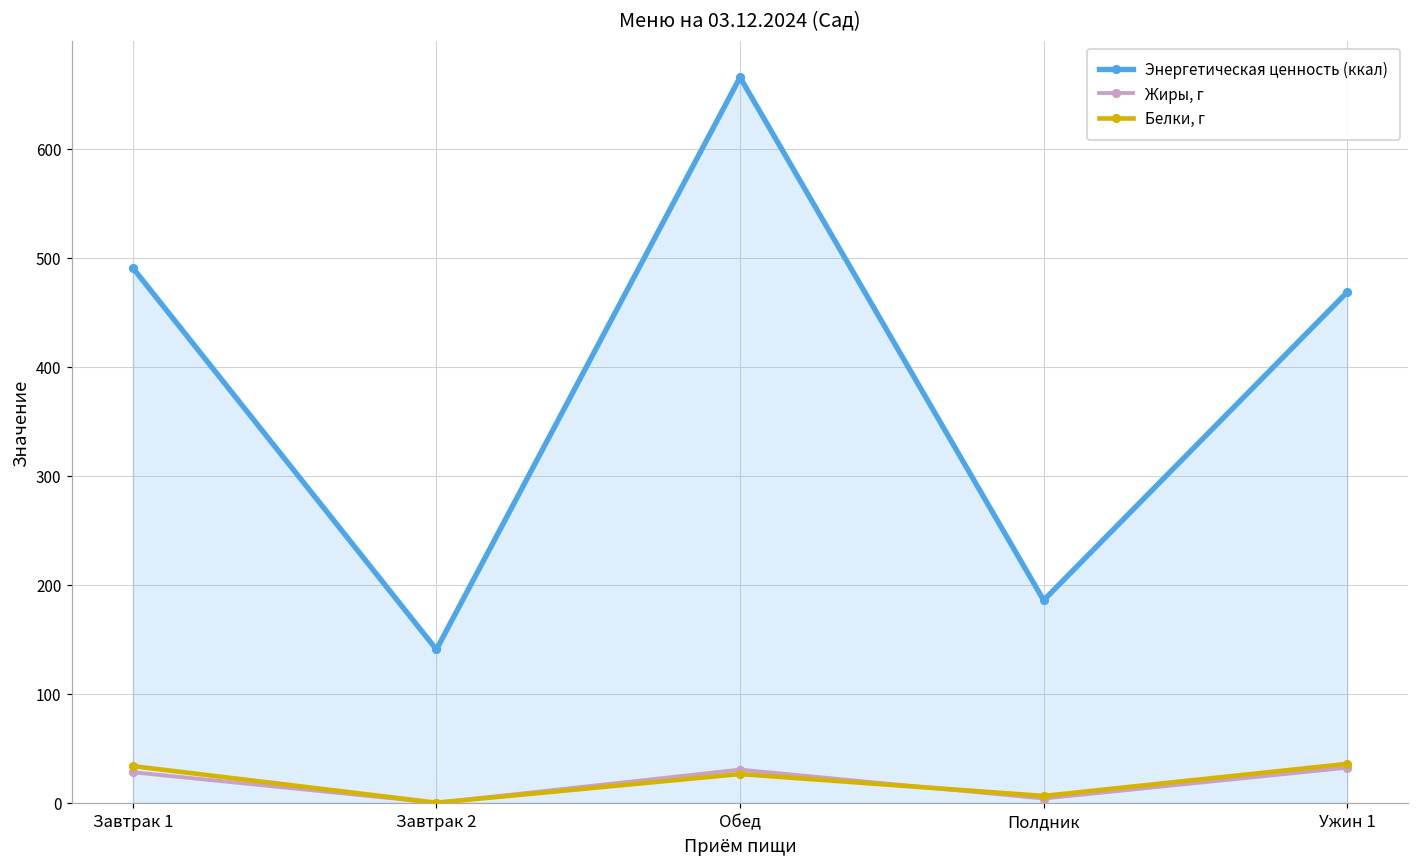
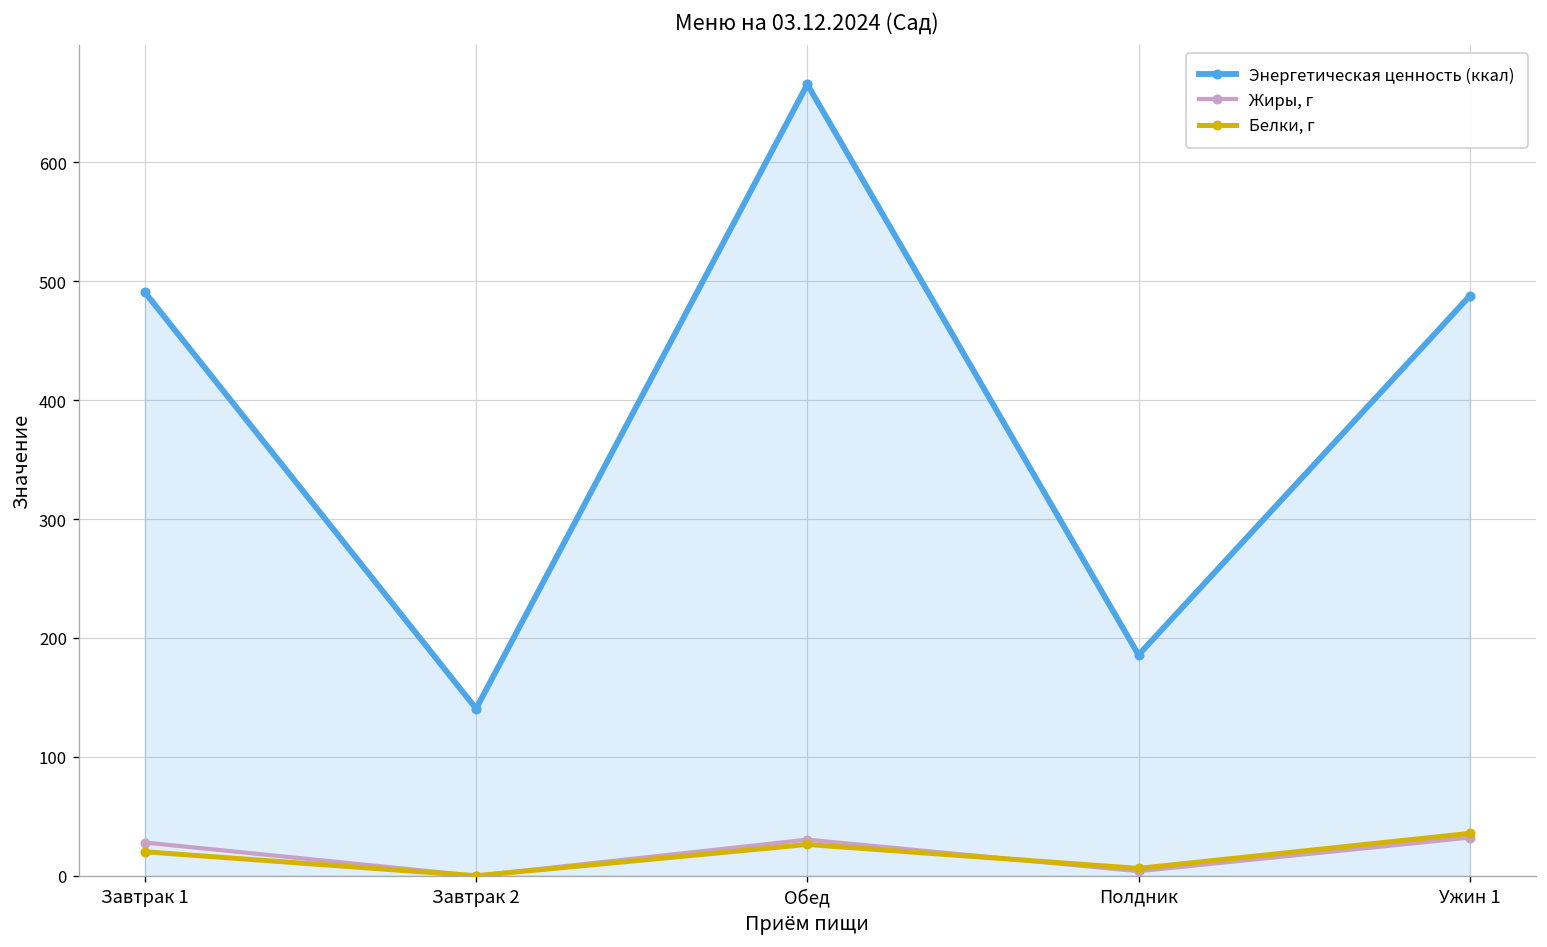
Белки, г, Завтрак 1: 30 -> 20
Энергетическая ценность (ккал), Ужин 1: 470 -> 490
